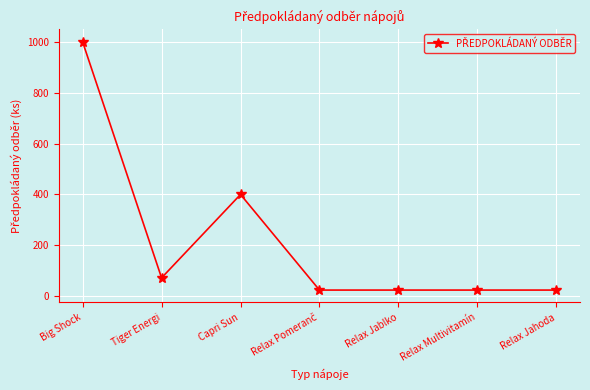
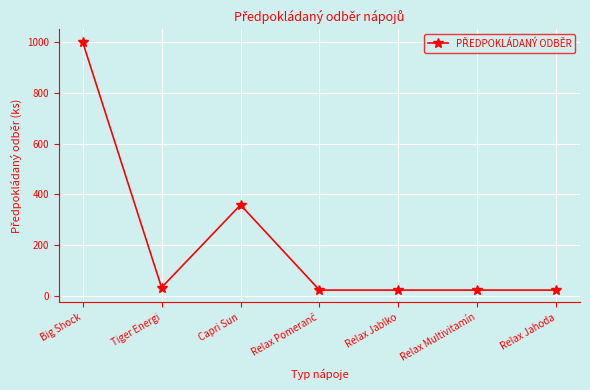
Tiger Energi: 70 -> 30
Capri Sun: 400 -> 360
